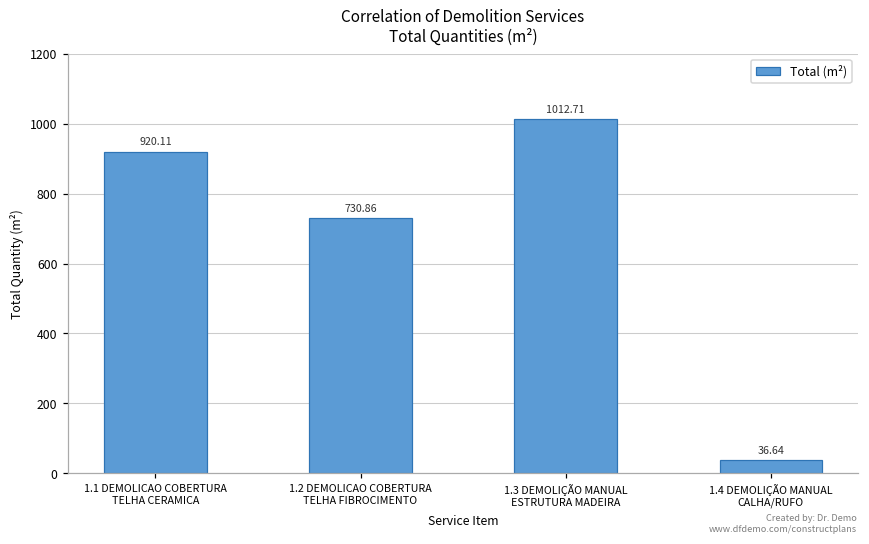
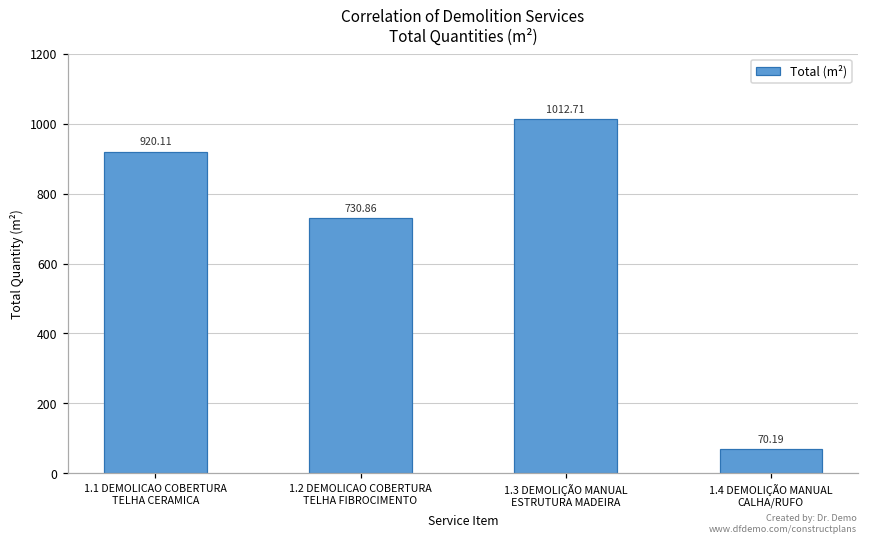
1.4 DEMOLIÇÃO MANUAL CALHA/RUFO: 36.64 -> 70.19
